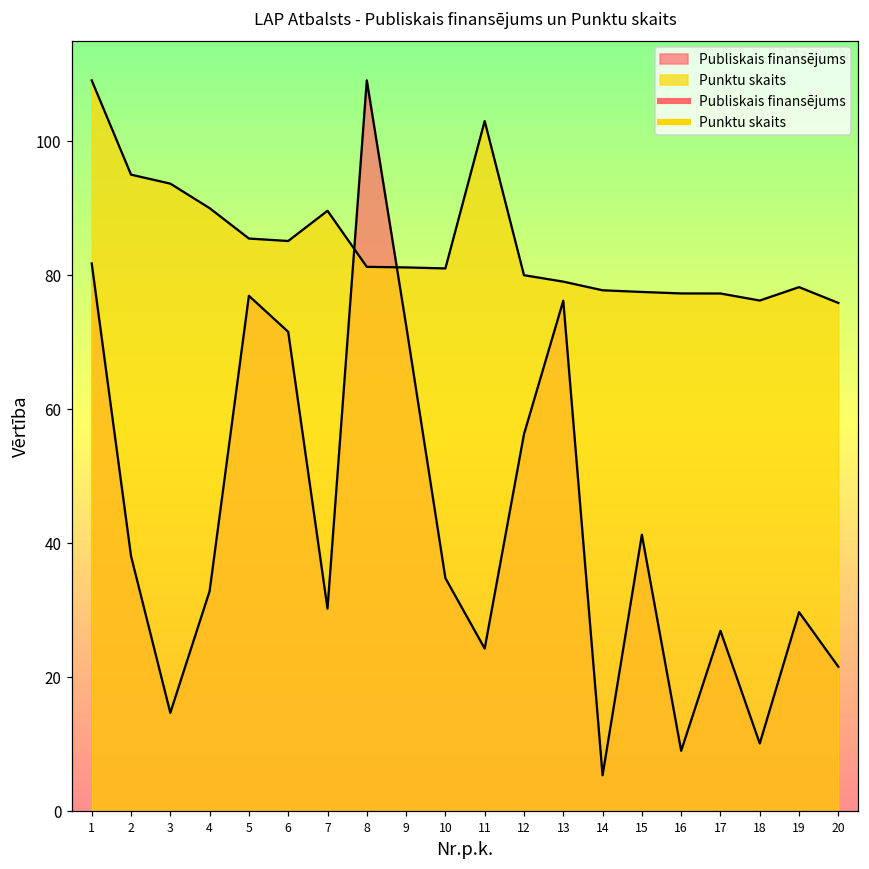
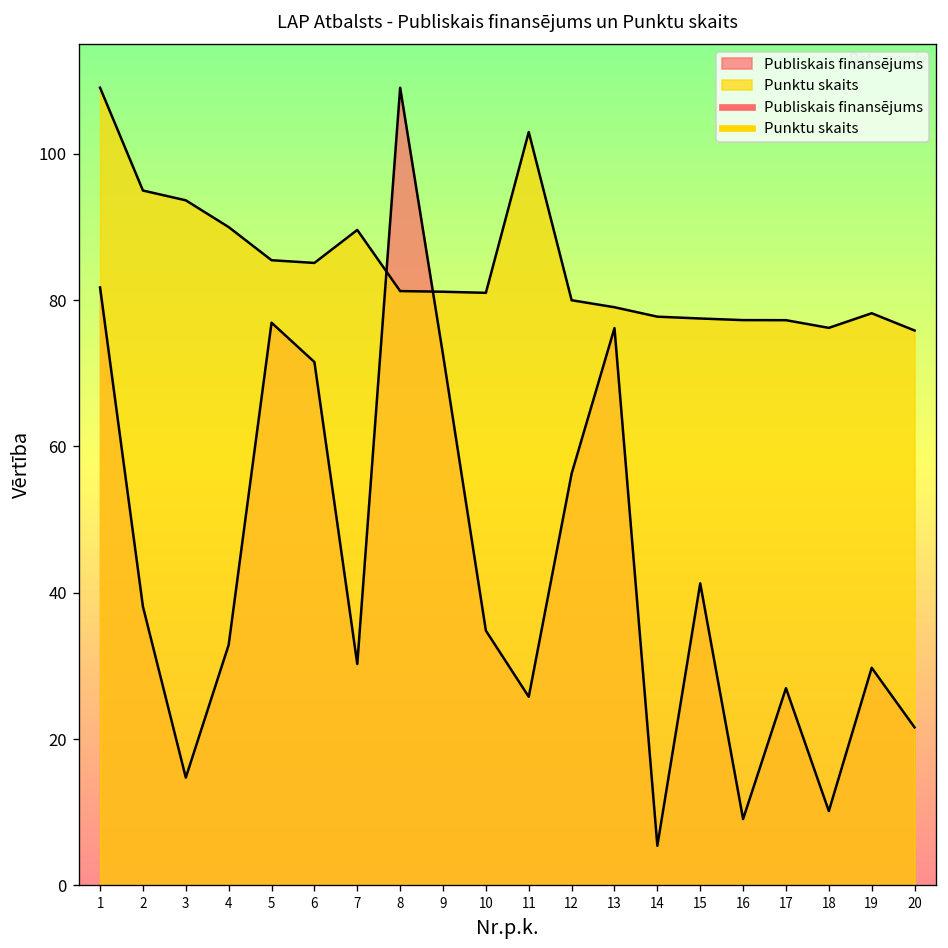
Publiskais finansējums, 11: 24 -> 26
